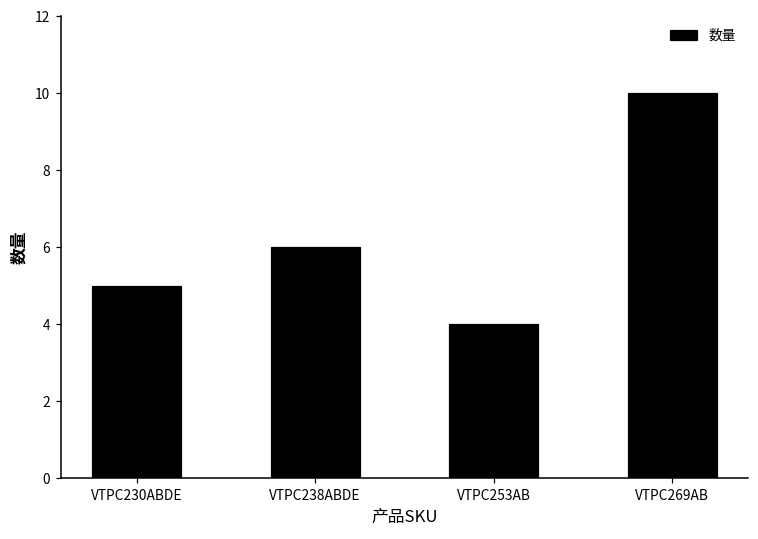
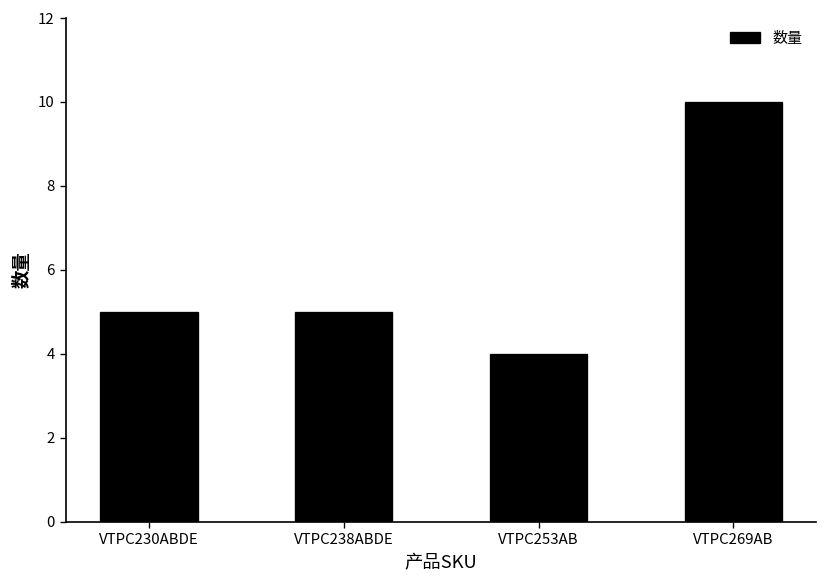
VTPC238ABDE: 6 -> 5
